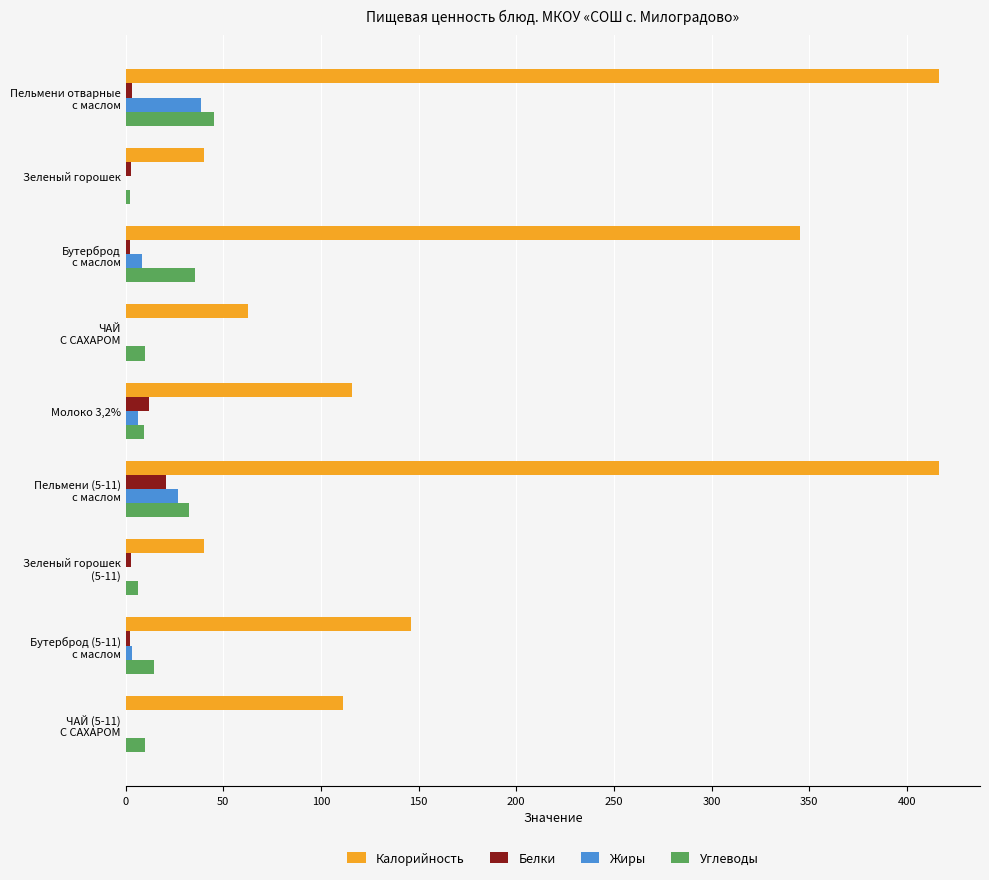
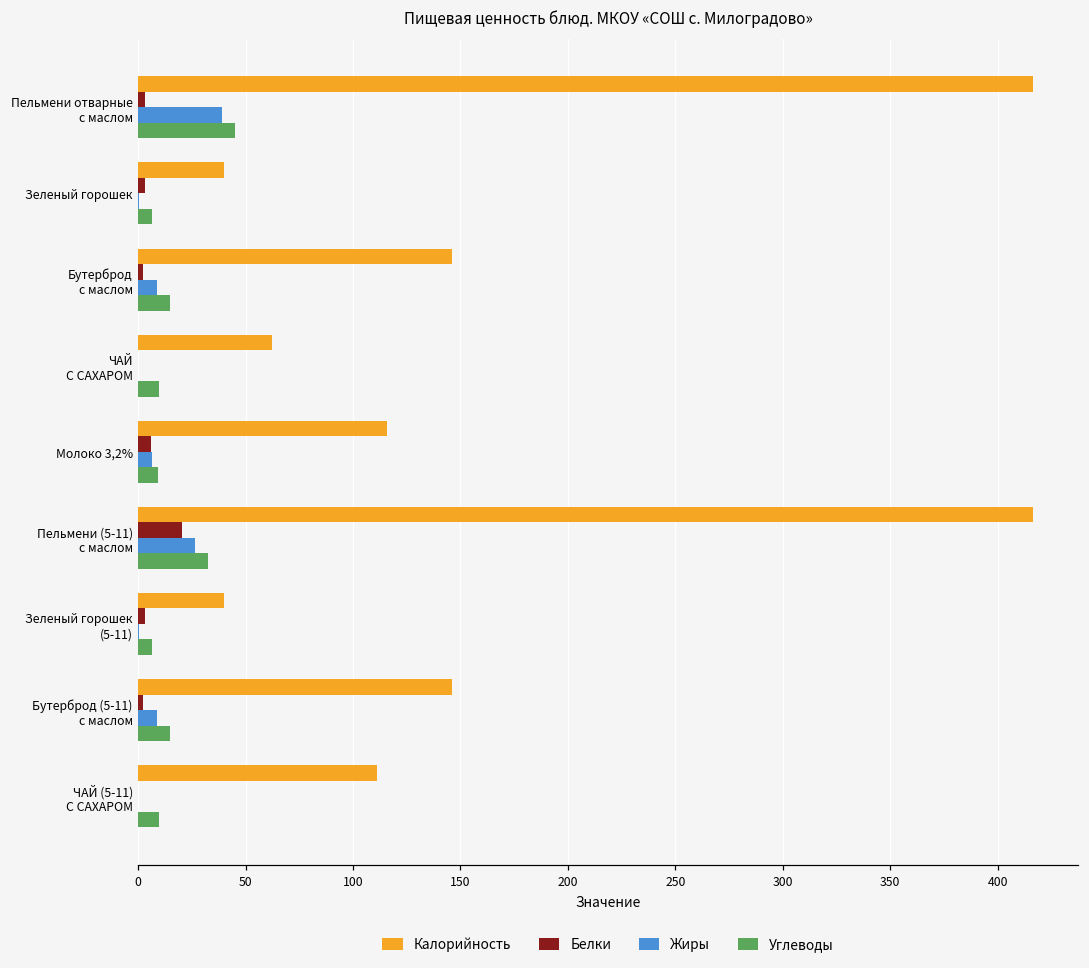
Углеводы, Зеленый горошек: 2 -> 7
Калорийность, Бутерброд с маслом: 346 -> 146
Углеводы, Бутерброд с маслом: 35 -> 15
Белки, Молоко 3,2%: 12 -> 6
Жиры, Бутерброд (5-11) с маслом: 3 -> 9
